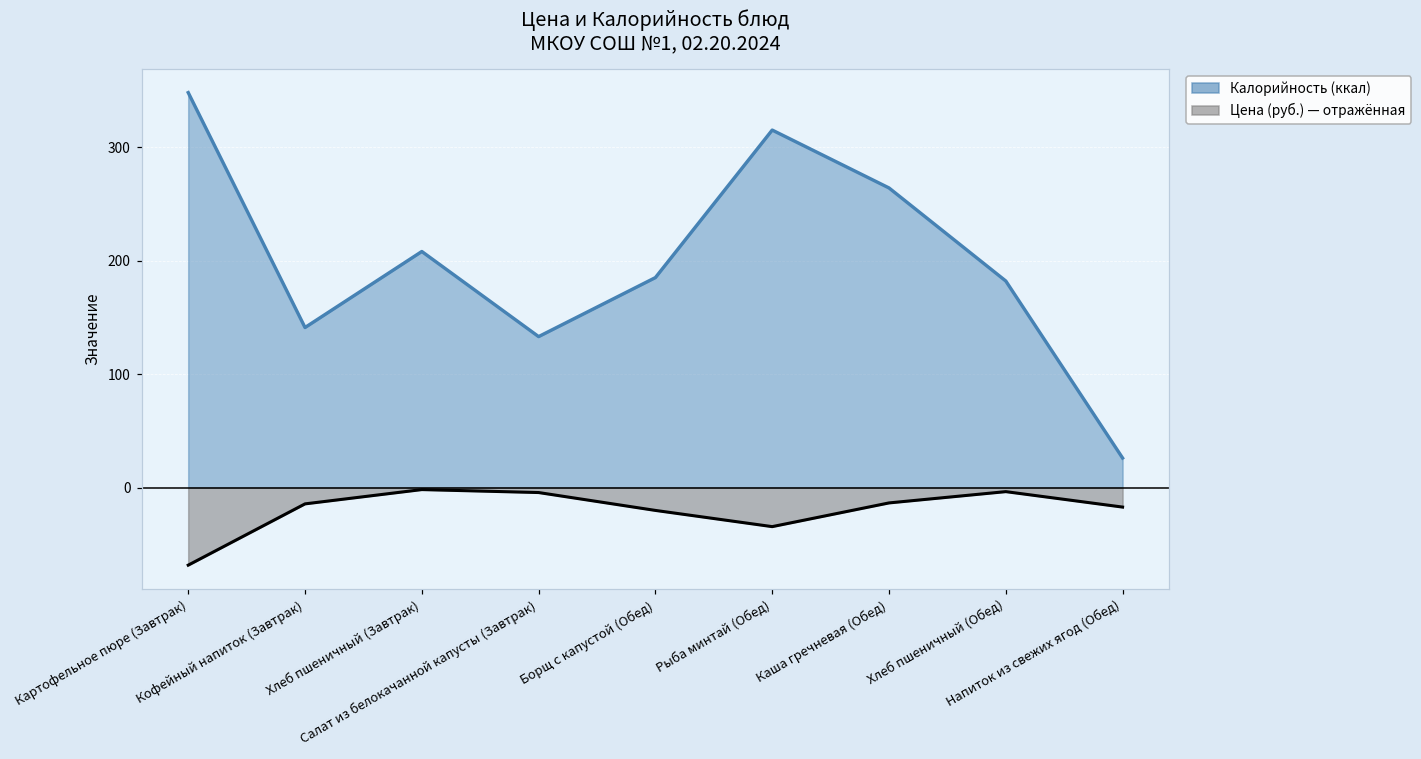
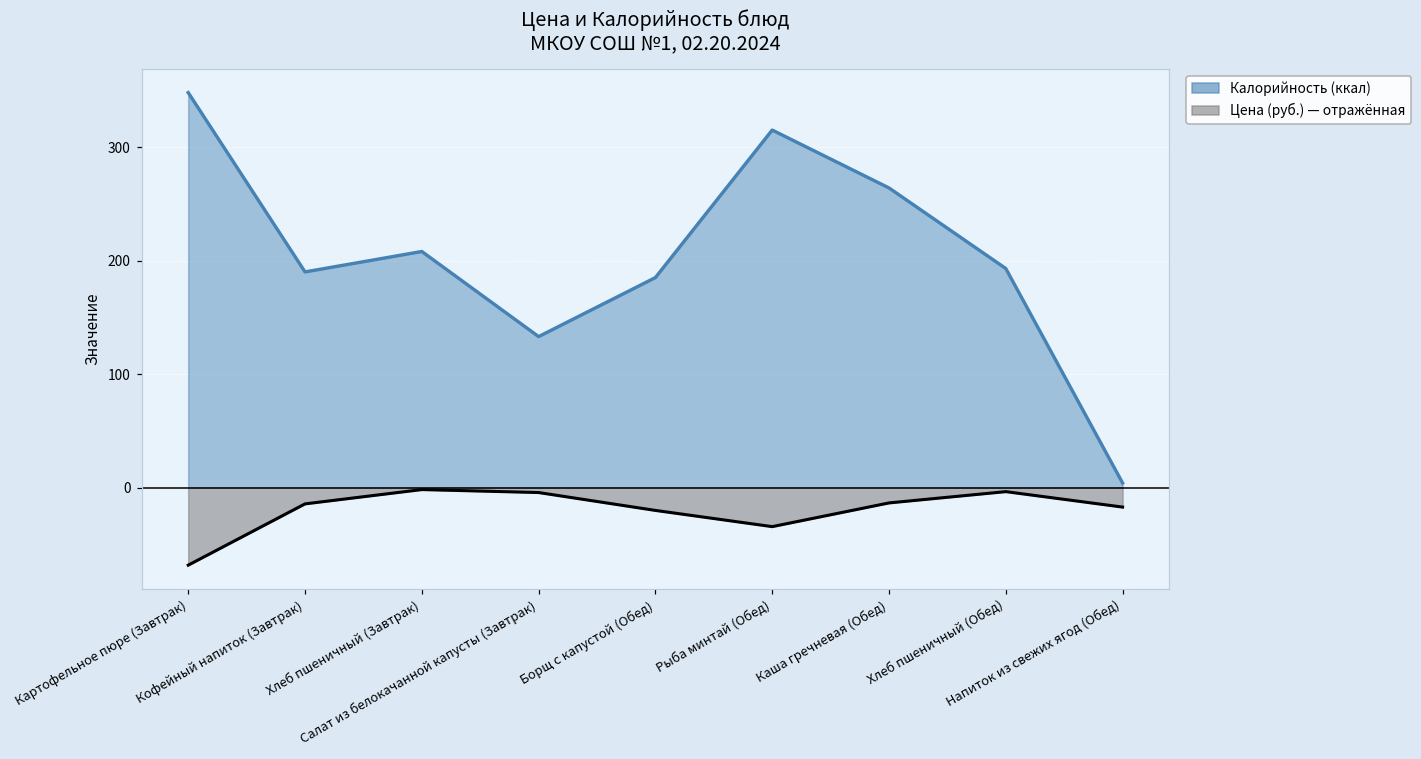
Калорийность (ккал), Кофейный напиток (Завтрак): 141 -> 190
Калорийность (ккал), Хлеб пшеничный (Обед): 182 -> 193
Калорийность (ккал), Напиток из свежих ягод (Обед): 26 -> 4
